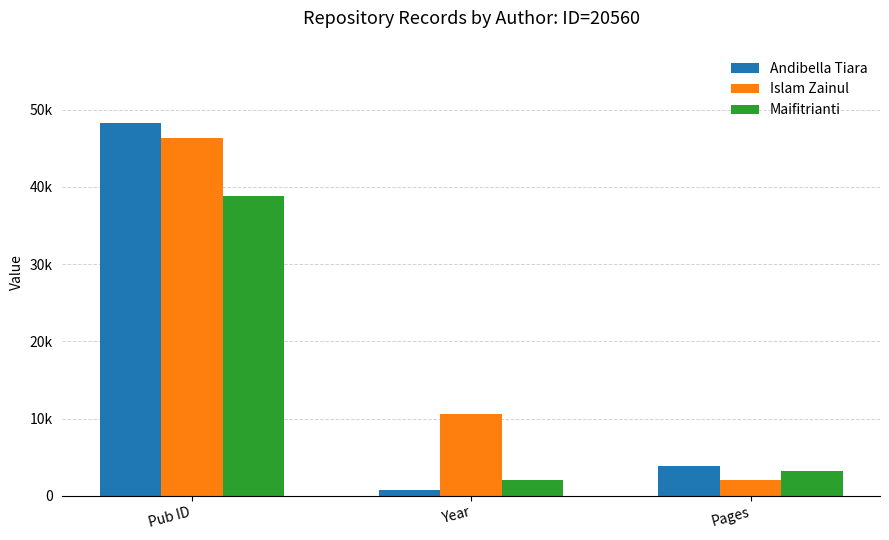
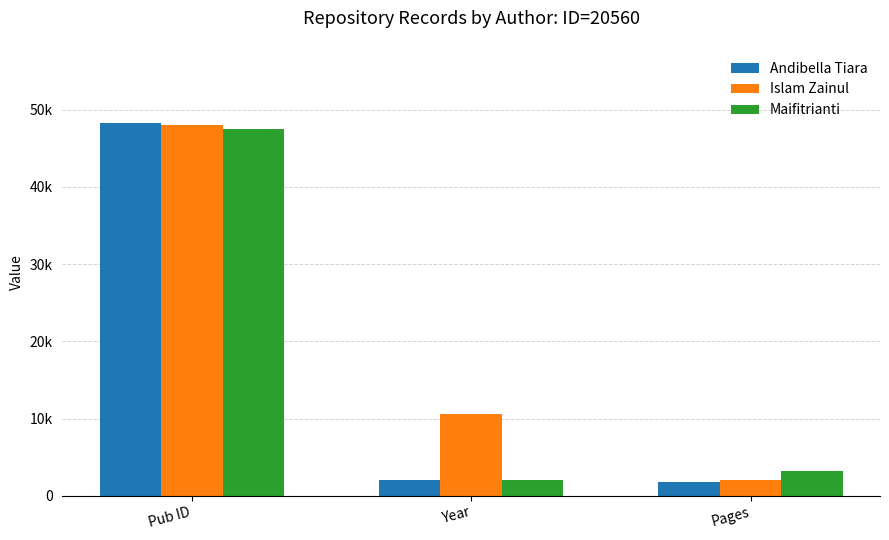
Islam Zainul, Pub ID: 46000 -> 48000
Maifitrianti, Pub ID: 39000 -> 48000
Andibella Tiara, Year: 1000 -> 2000
Andibella Tiara, Pages: 4000 -> 2000
